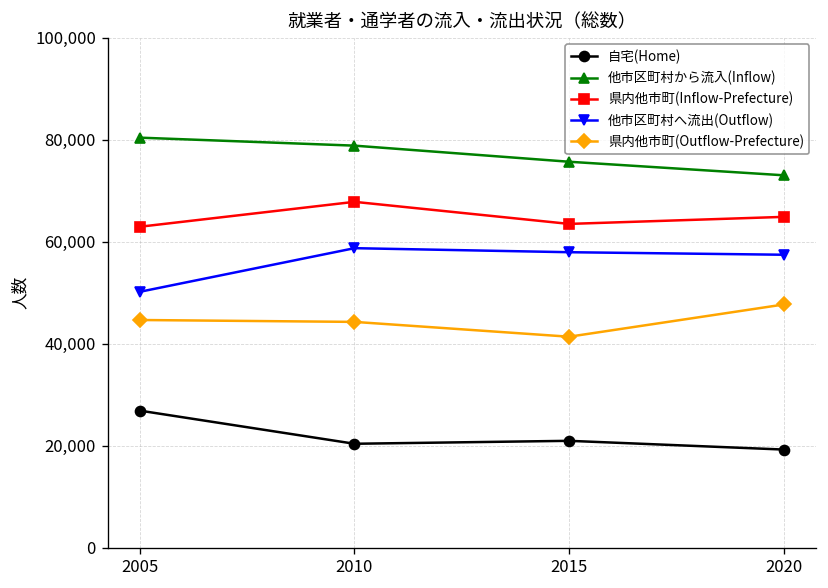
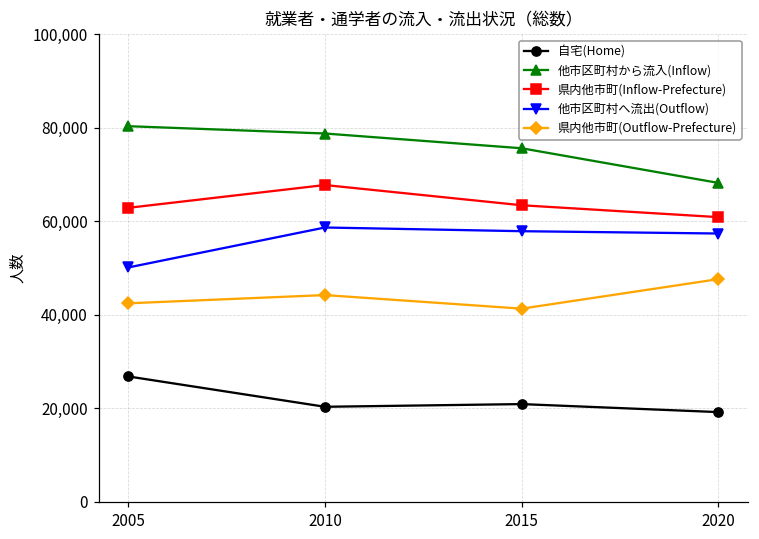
県内他市町(Outflow-Prefecture), 2005: 45,000 -> 42,000
他市区町村から流入(Inflow), 2020: 73,000 -> 68,000
県内他市町(Inflow-Prefecture), 2020: 65,000 -> 61,000
